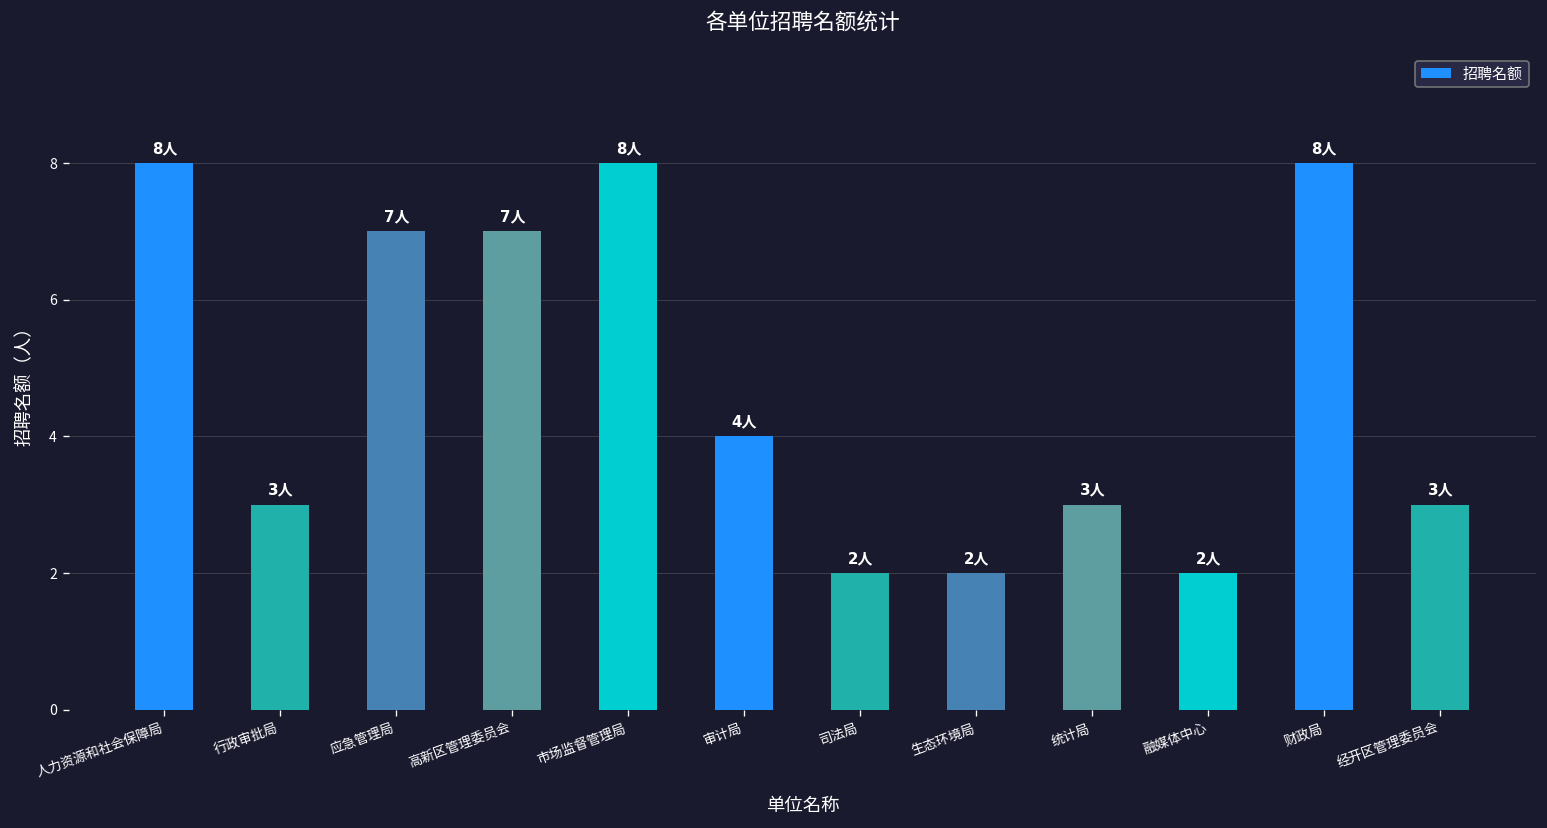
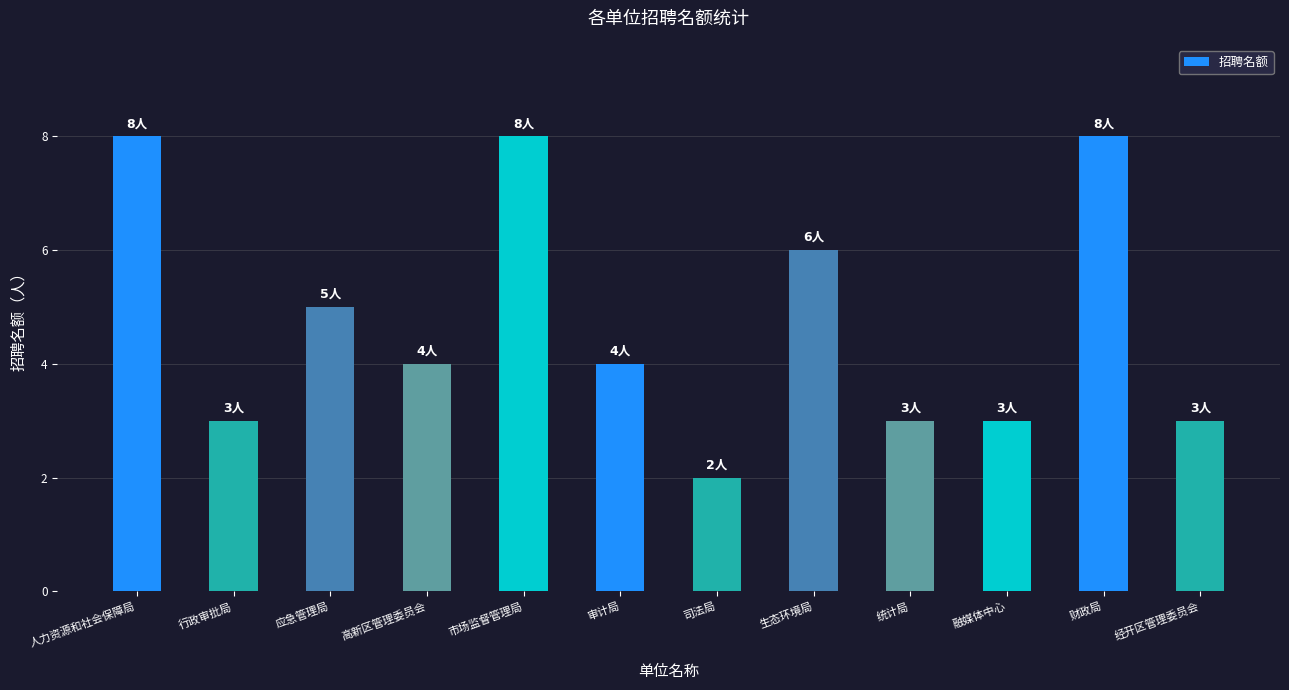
应急管理局: 7人 -> 5人
高新区管理委员会: 7人 -> 4人
生态环境局: 2人 -> 6人
融媒体中心: 2人 -> 3人
